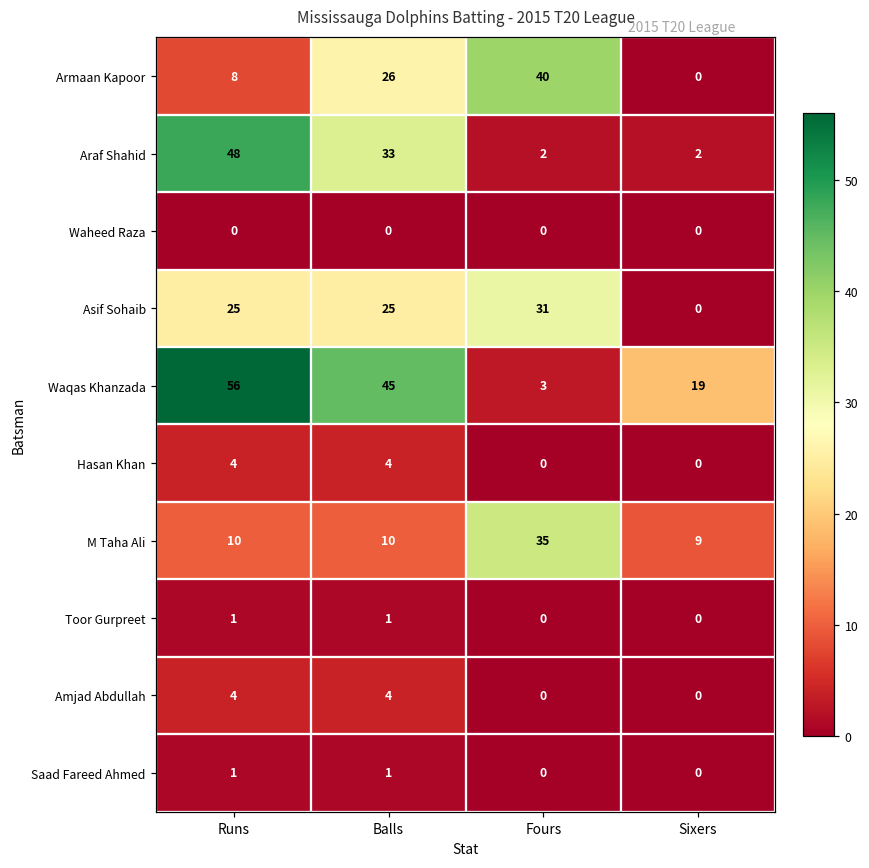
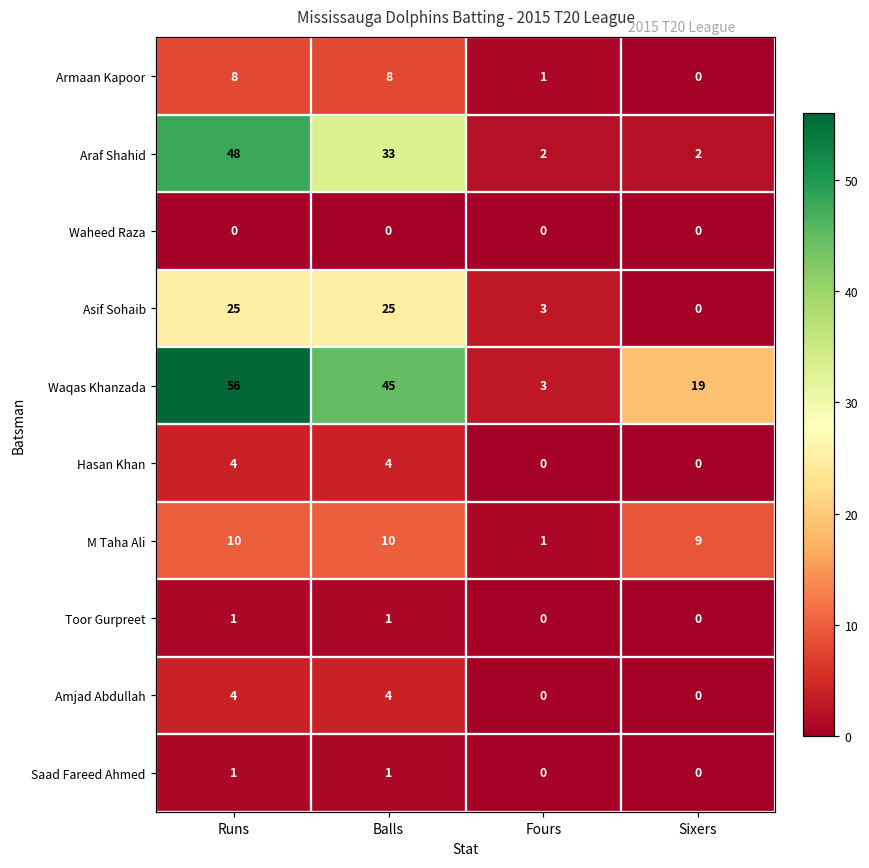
Armaan Kapoor, Balls: 26 -> 8
Armaan Kapoor, Fours: 40 -> 1
Asif Sohaib, Fours: 31 -> 3
M Taha Ali, Fours: 35 -> 1
